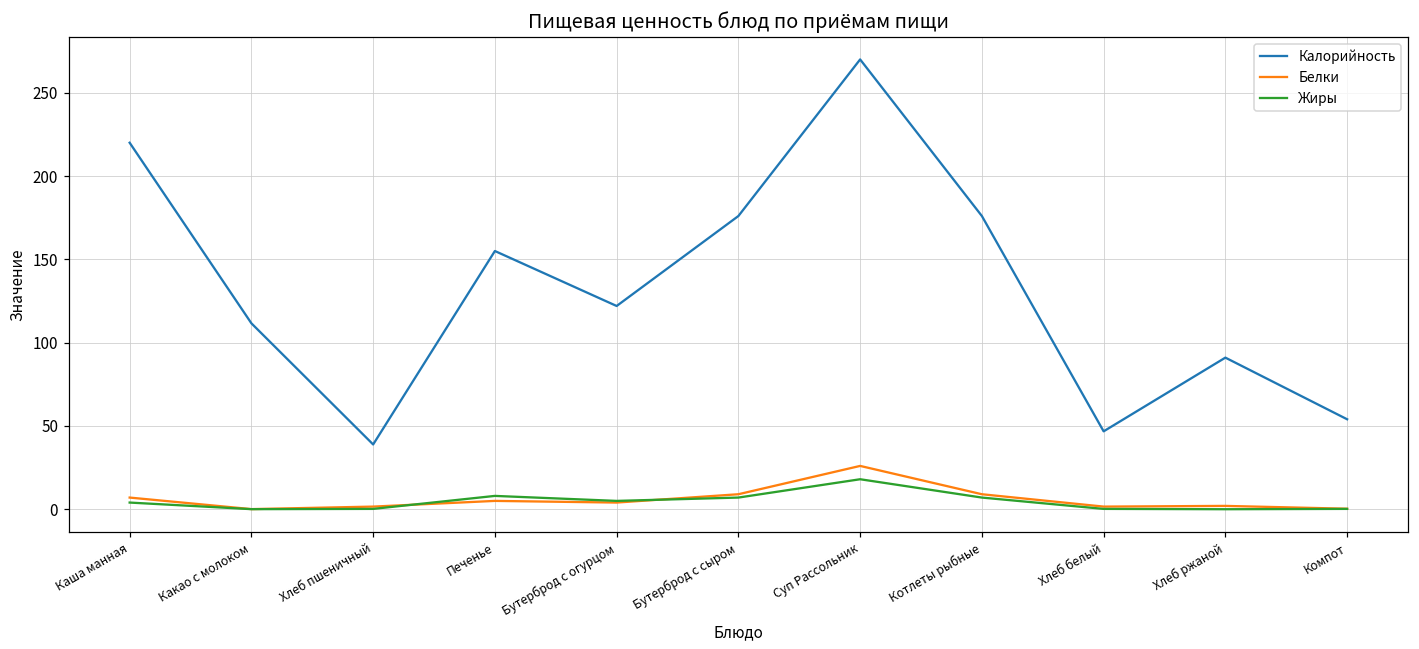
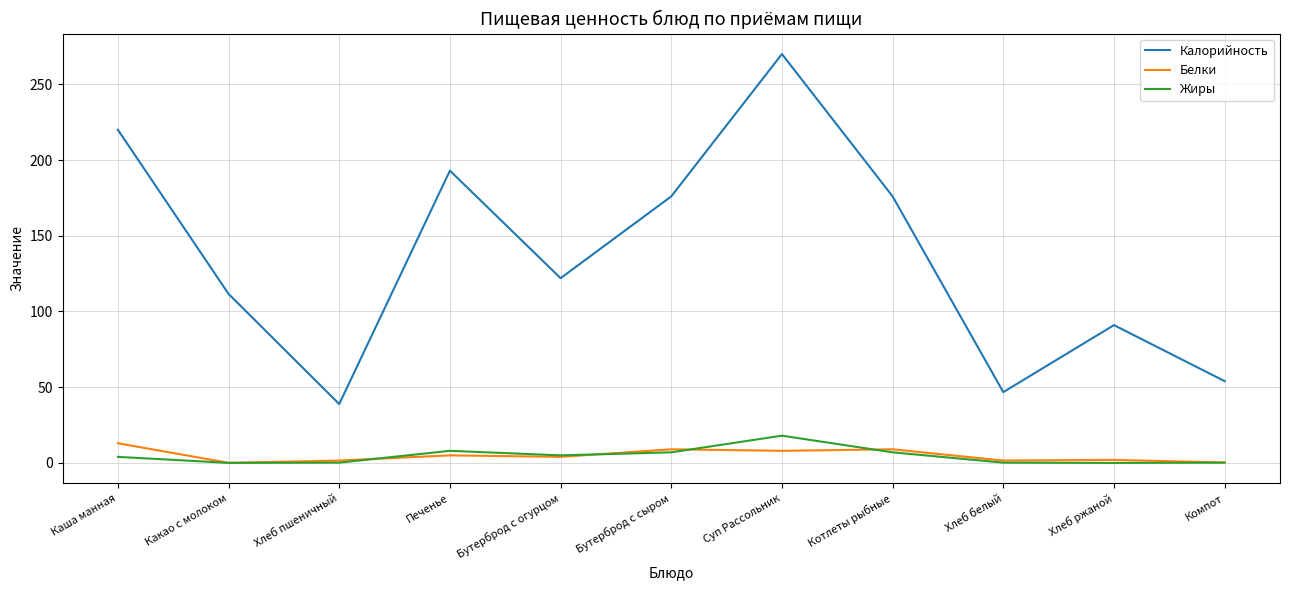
Белки, Каша манная: 7 -> 13
Калорийность, Печенье: 155 -> 193
Белки, Суп Рассольник: 26 -> 8
